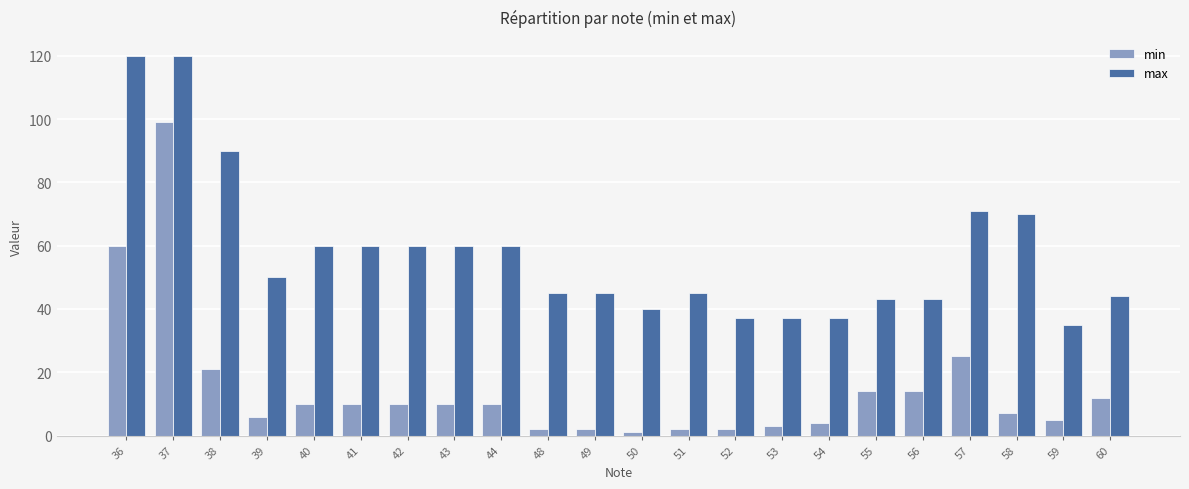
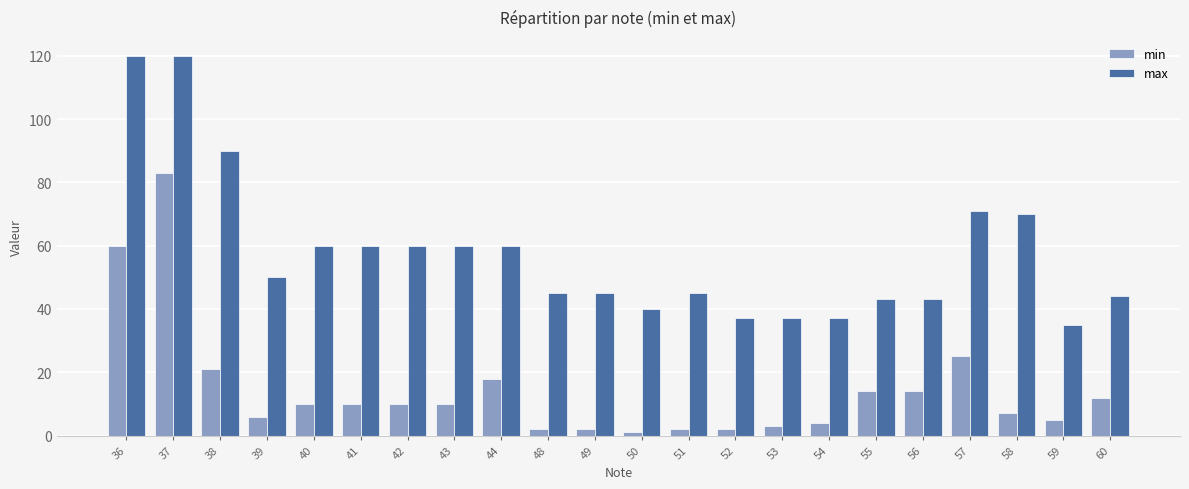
min, 37: 99 -> 83
min, 44: 10 -> 18
